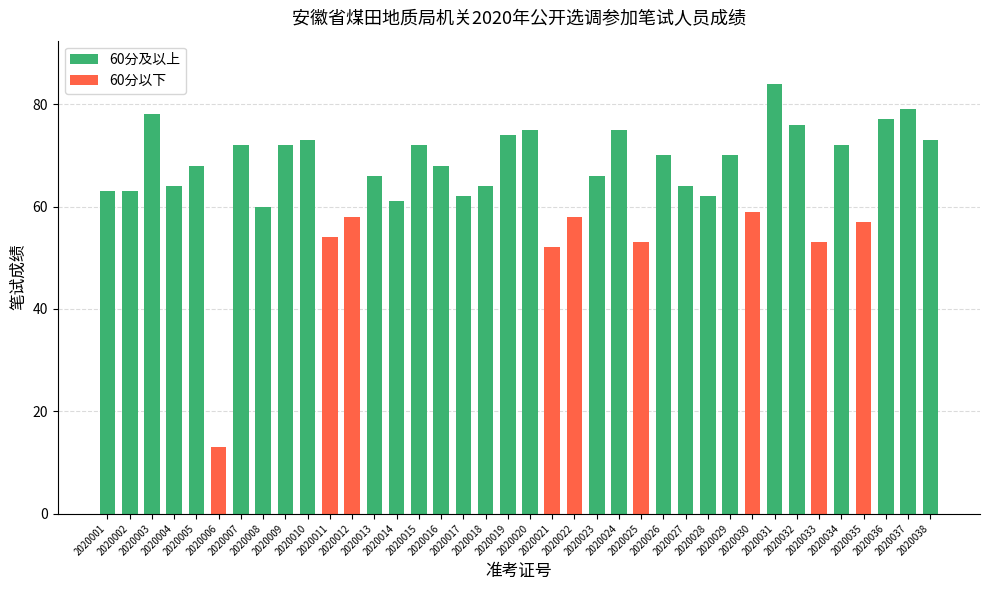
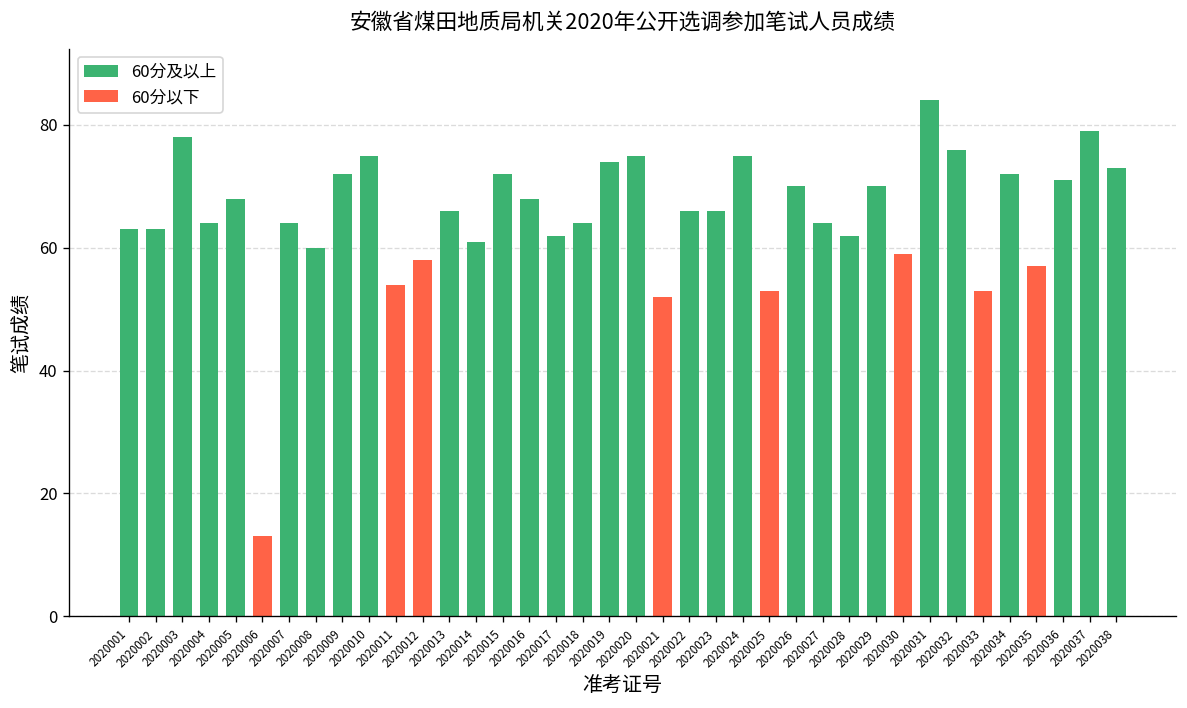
2020007: 72 -> 64
2020010: 73 -> 75
2020022: 58 -> 66
2020036: 77 -> 71
